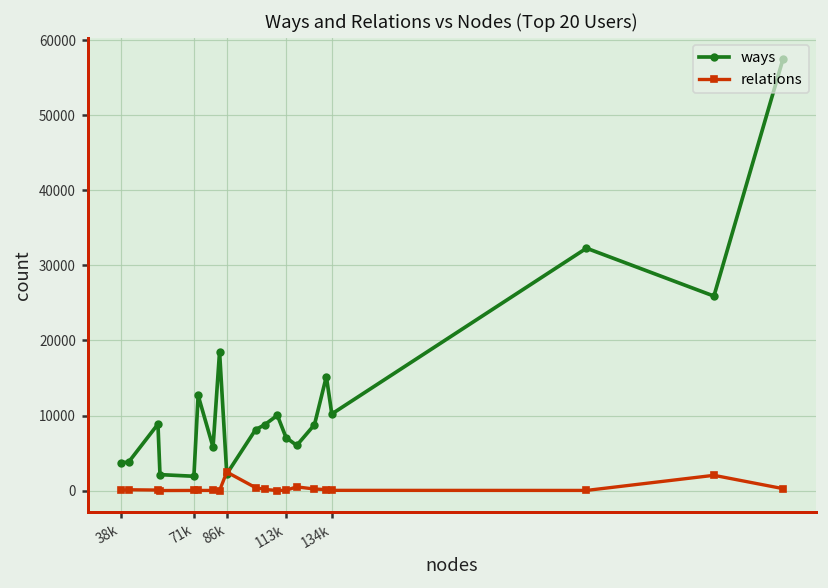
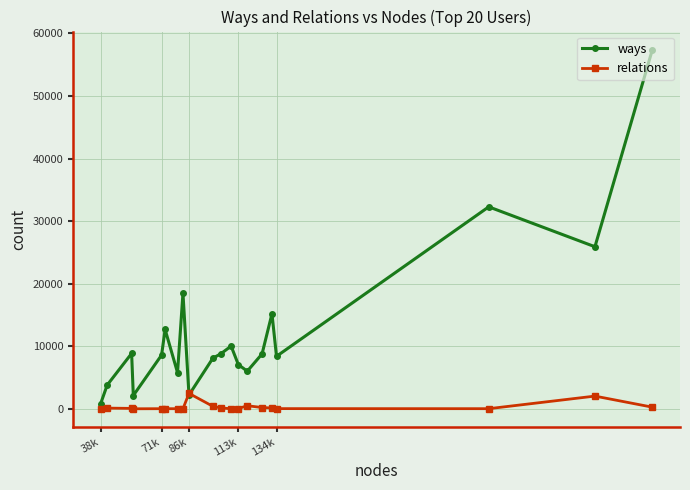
ways, 38k: 4000 -> 1000
ways, 71k: 2000 -> 9000
ways, 134k: 10000 -> 8000
